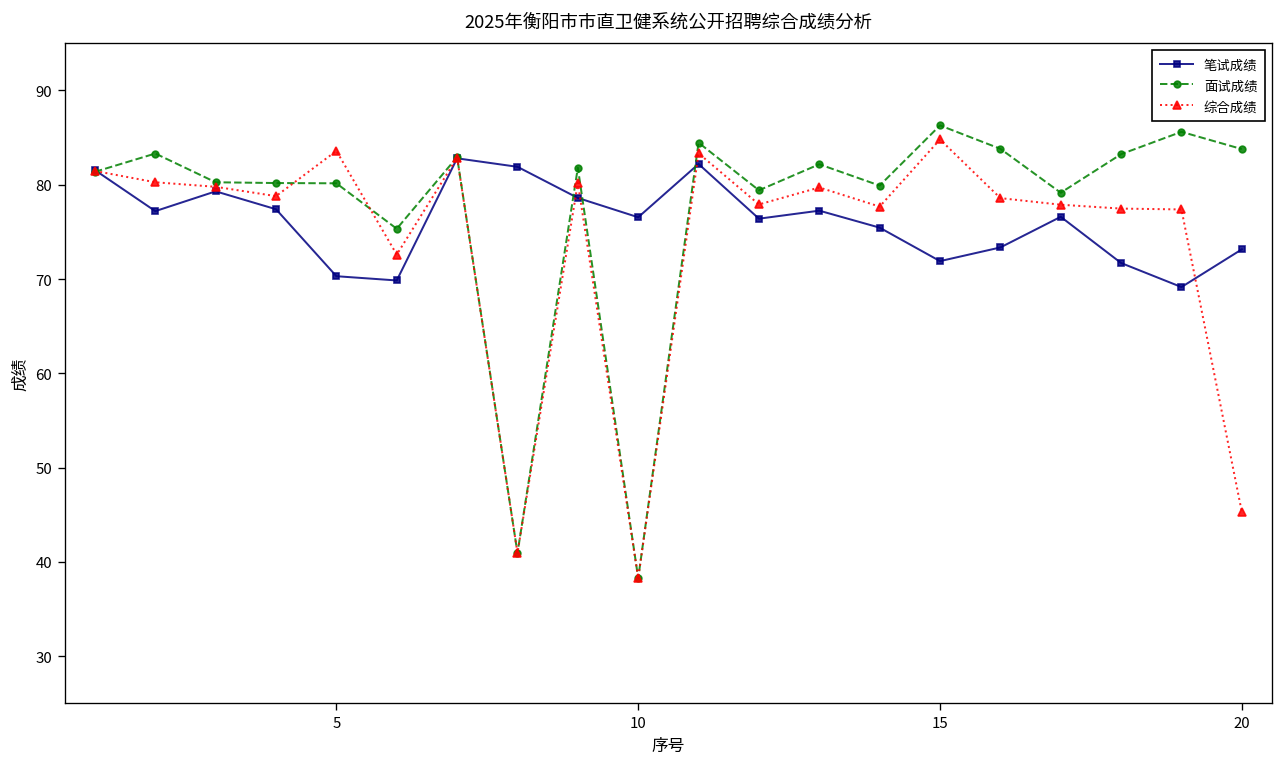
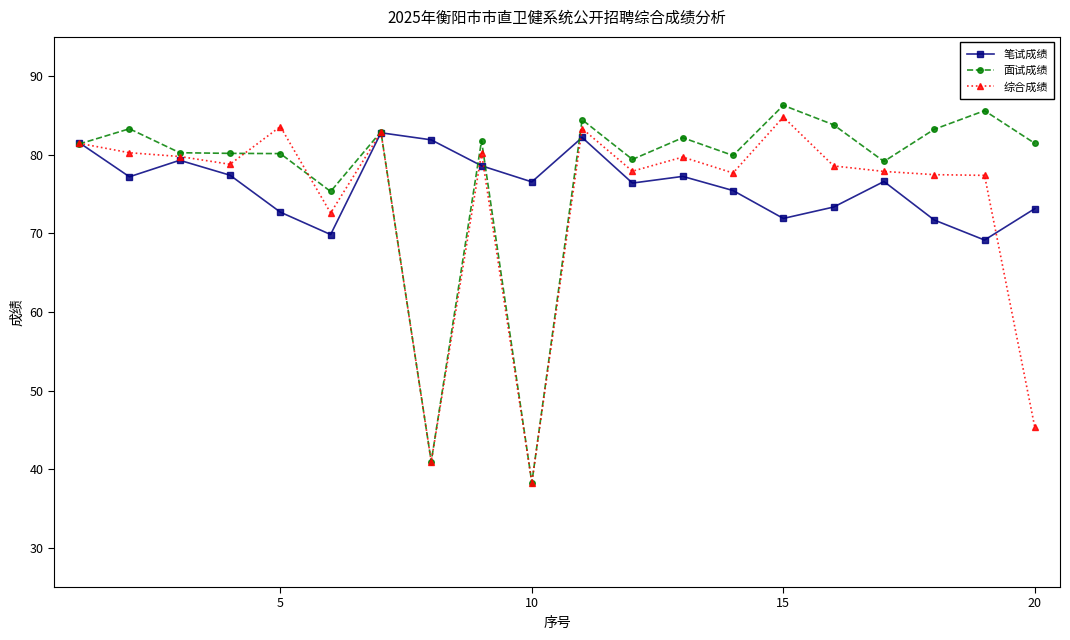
笔试成绩, 5: 70 -> 73
面试成绩, 20: 84 -> 81
